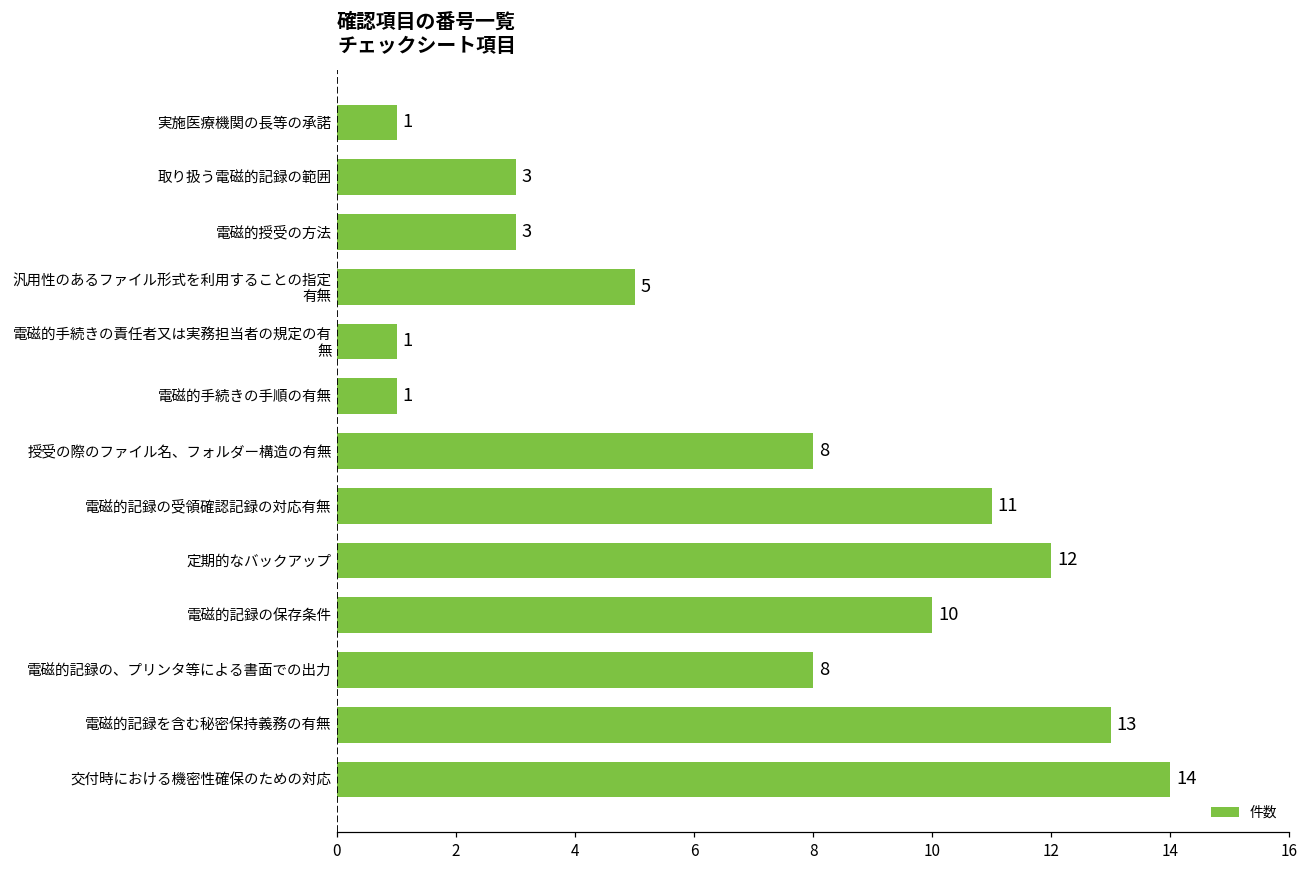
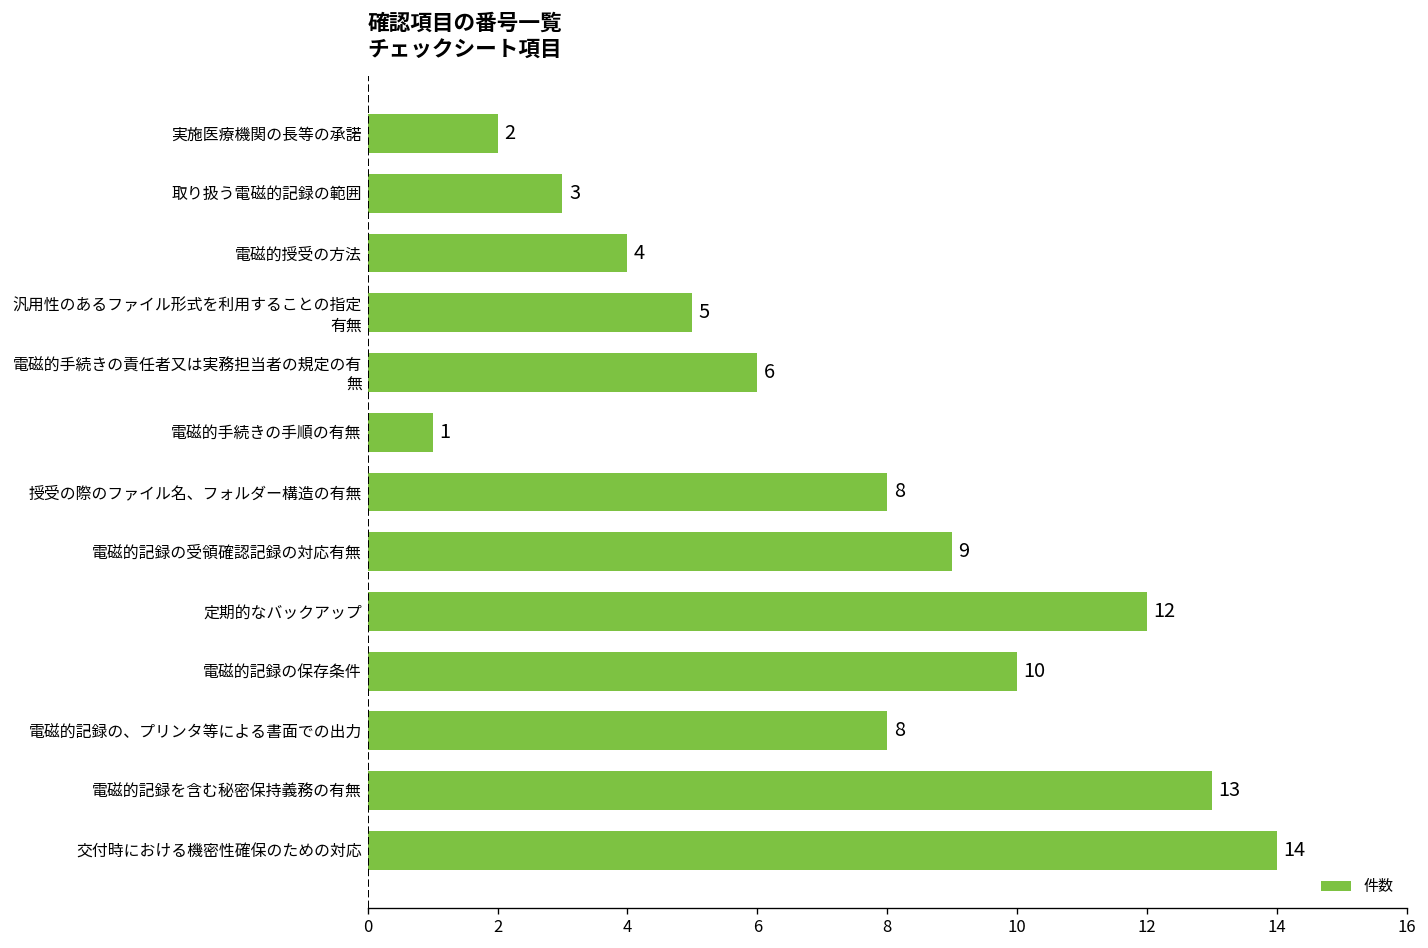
実施医療機関の長等の承諾: 1 -> 2
電磁的授受の方法: 3 -> 4
電磁的手続きの責任者又は実務担当者の規定の有 無: 1 -> 6
電磁的記録の受領確認記録の対応有無: 11 -> 9
